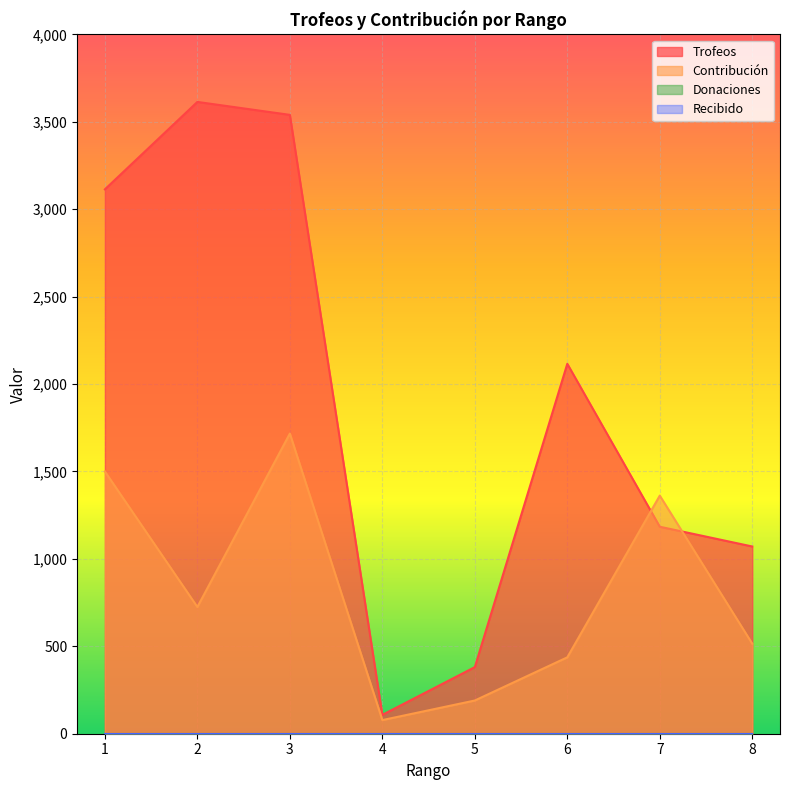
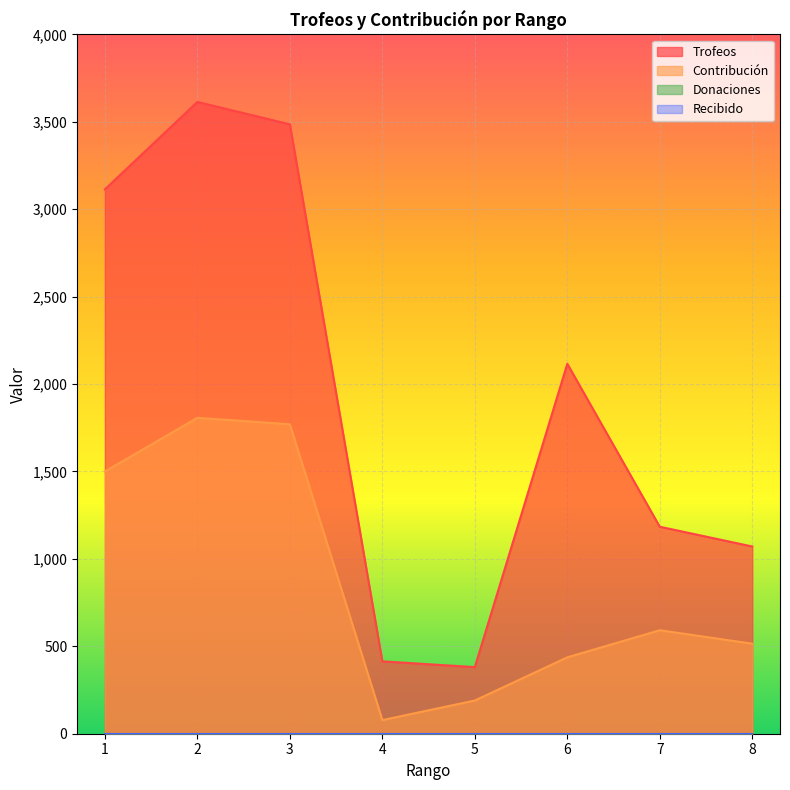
Contribución, 2: 730 -> 1,810
Trofeos, 3: 3,540 -> 3,490
Contribución, 3: 1,720 -> 1,770
Trofeos, 4: 110 -> 410
Contribución, 7: 1,360 -> 590
